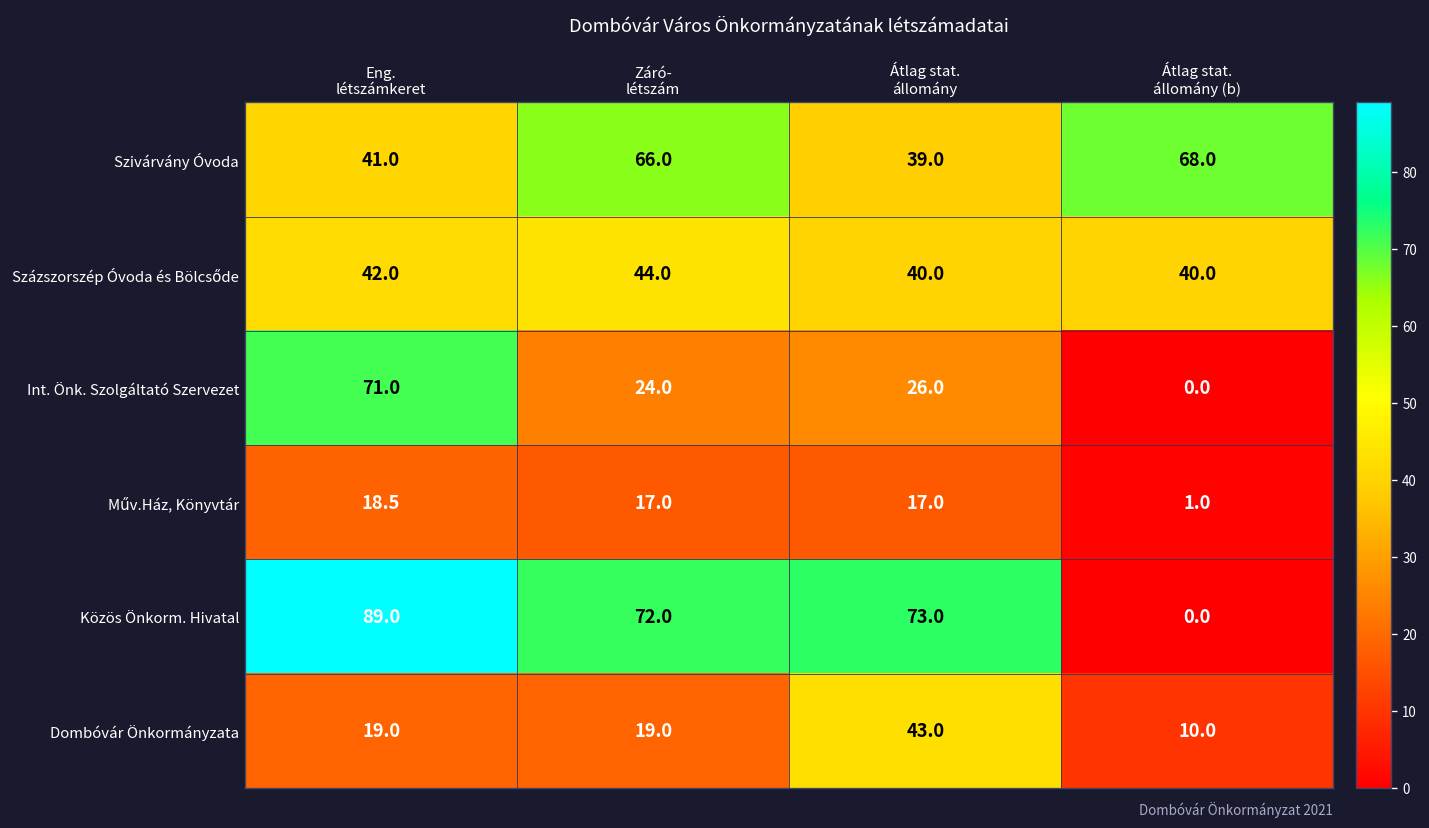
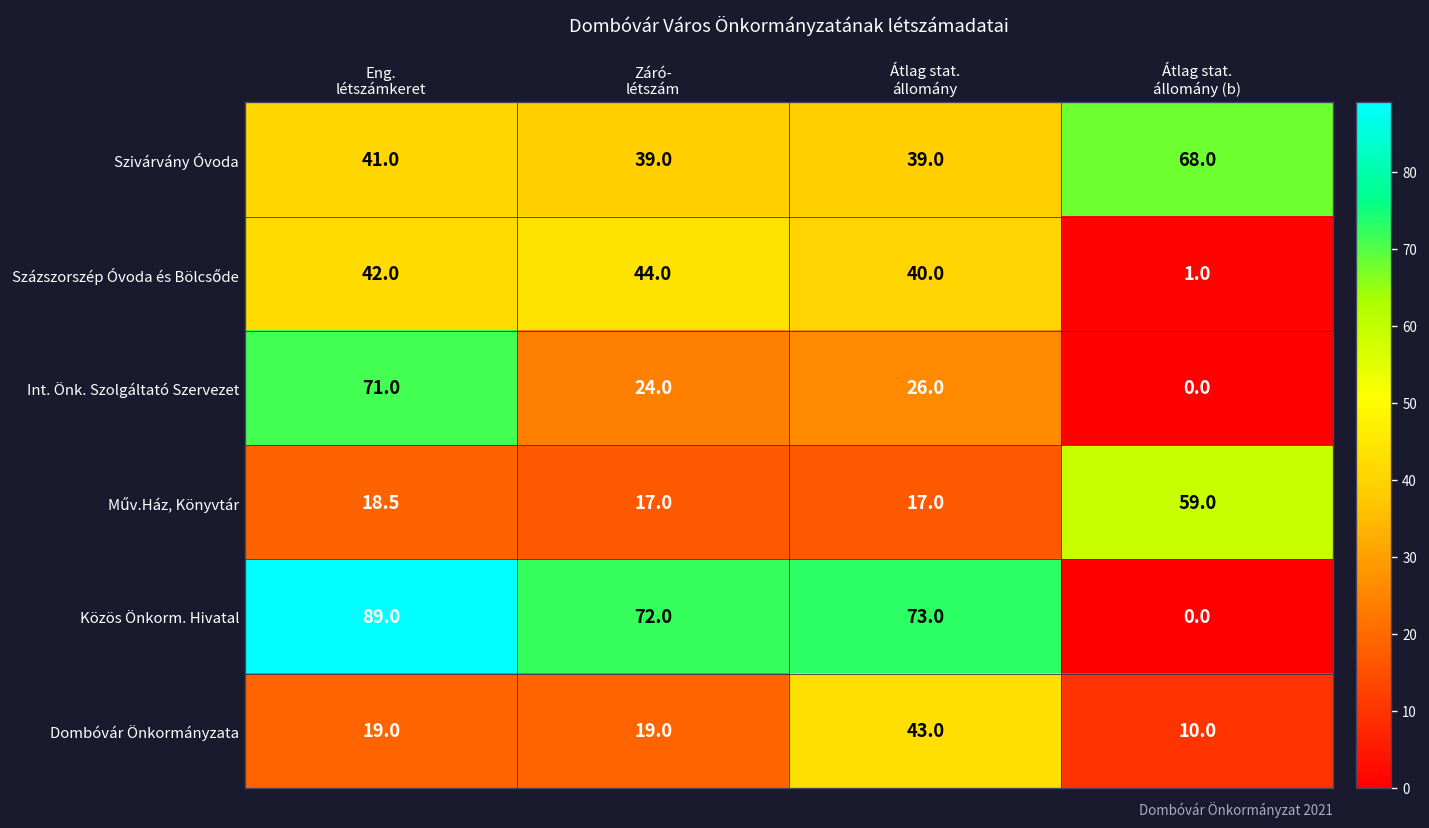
Szivárvány Óvoda, Záró- létszám: 66.0 -> 39.0
Százszorszép Óvoda és Bölcsőde, Átlag stat. állomány (b): 40.0 -> 1.0
Műv.Ház, Könyvtár, Átlag stat. állomány (b): 1.0 -> 59.0
